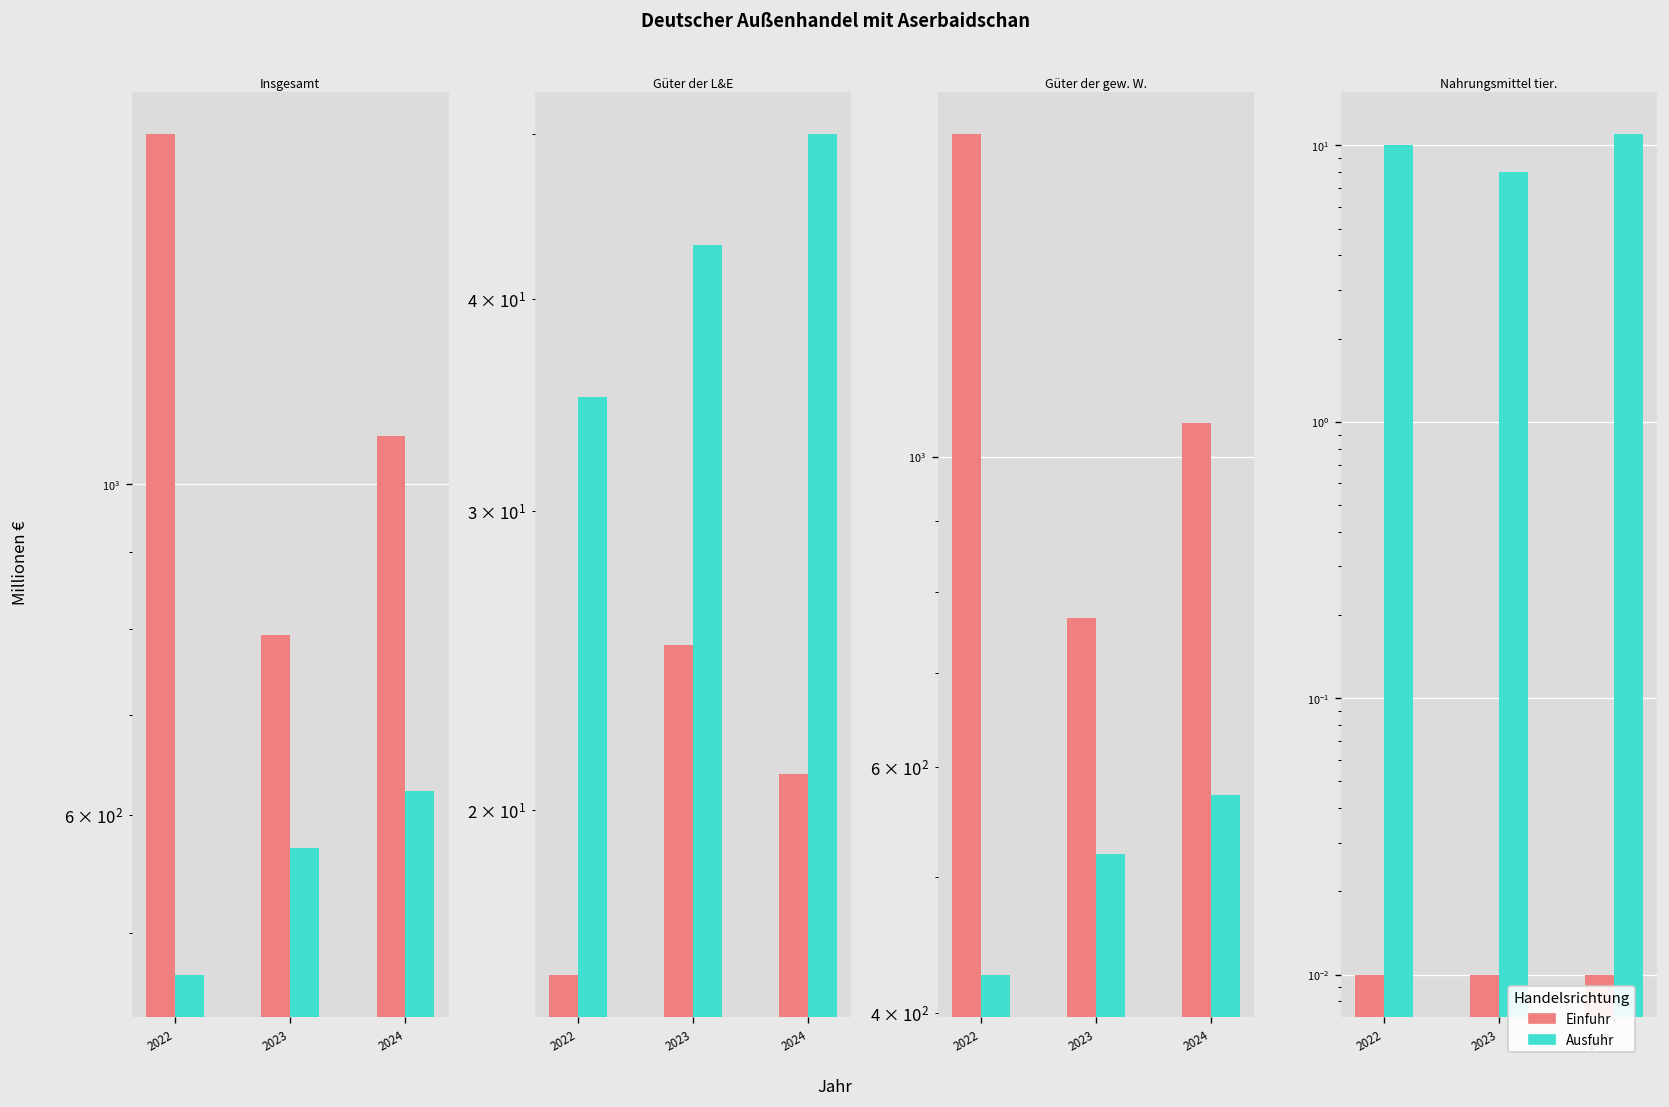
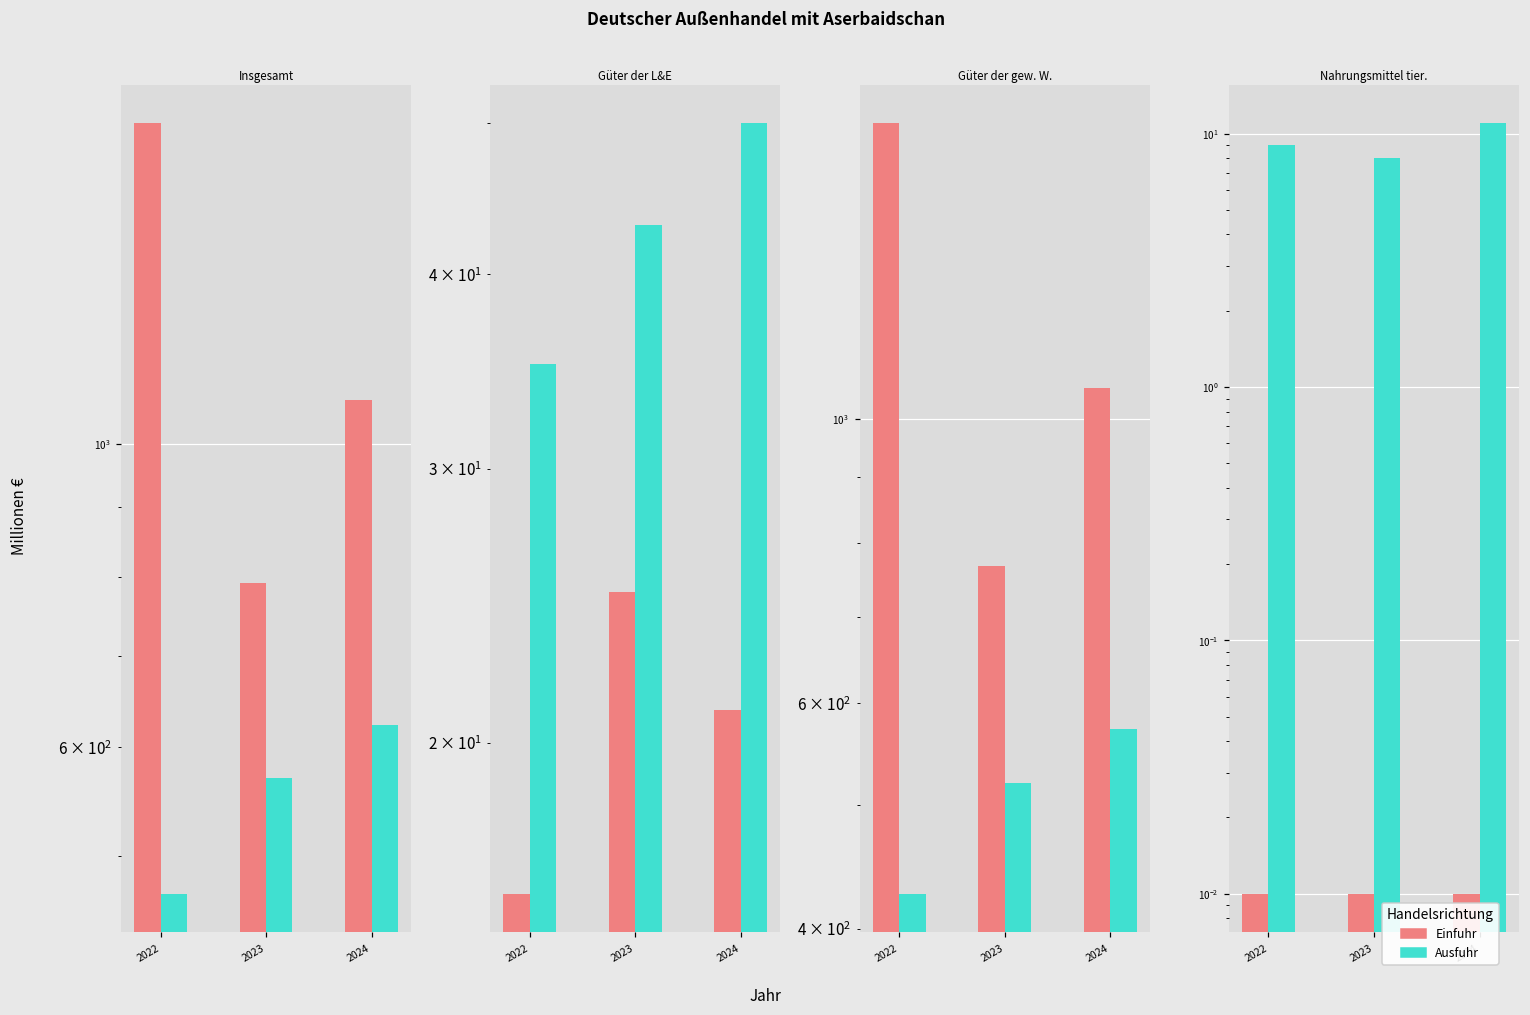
Nahrungsmittel tier., Ausfuhr, 2022: 10 -> 9
